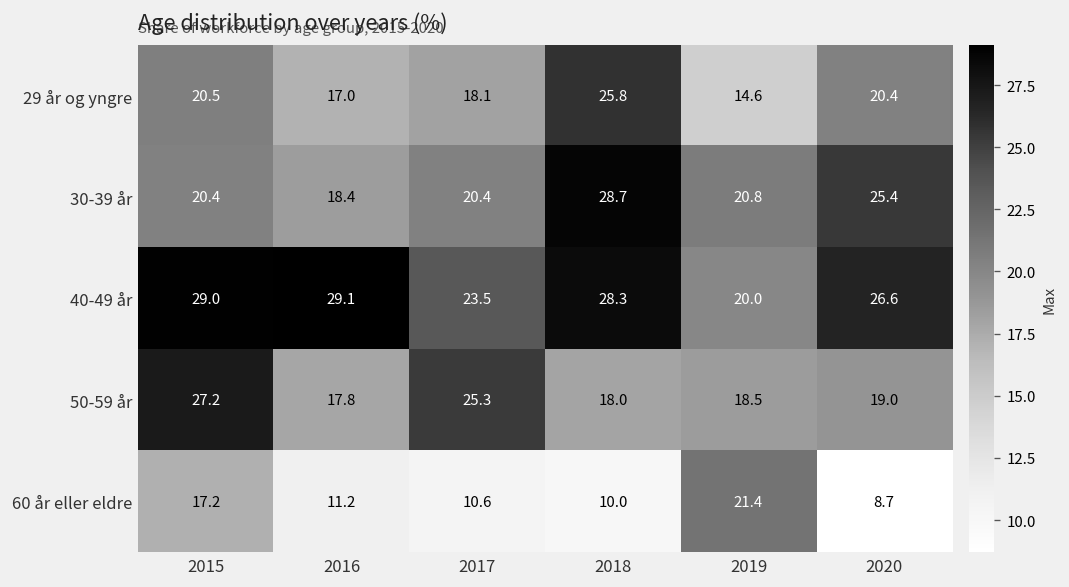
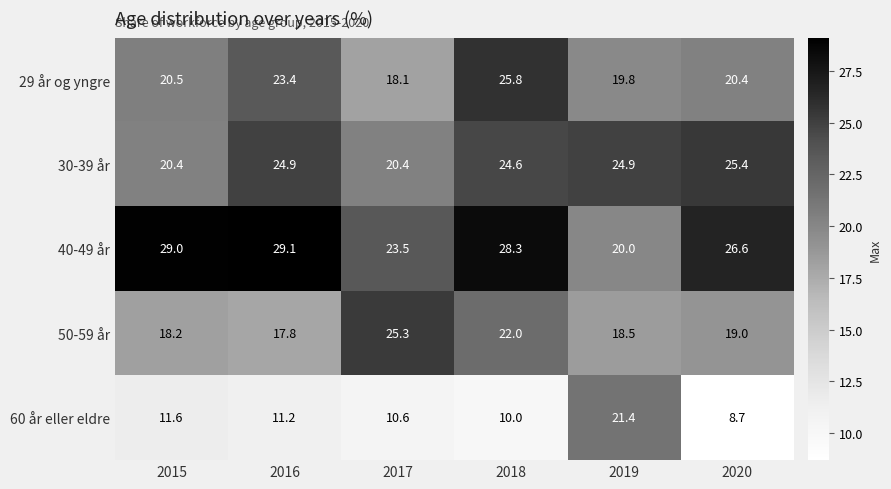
29 år og yngre, 2016: 17.0 -> 23.4
29 år og yngre, 2019: 14.6 -> 19.8
30-39 år, 2016: 18.4 -> 24.9
30-39 år, 2018: 28.7 -> 24.6
30-39 år, 2019: 20.8 -> 24.9
50-59 år, 2015: 27.2 -> 18.2
50-59 år, 2018: 18.0 -> 22.0
60 år eller eldre, 2015: 17.2 -> 11.6
